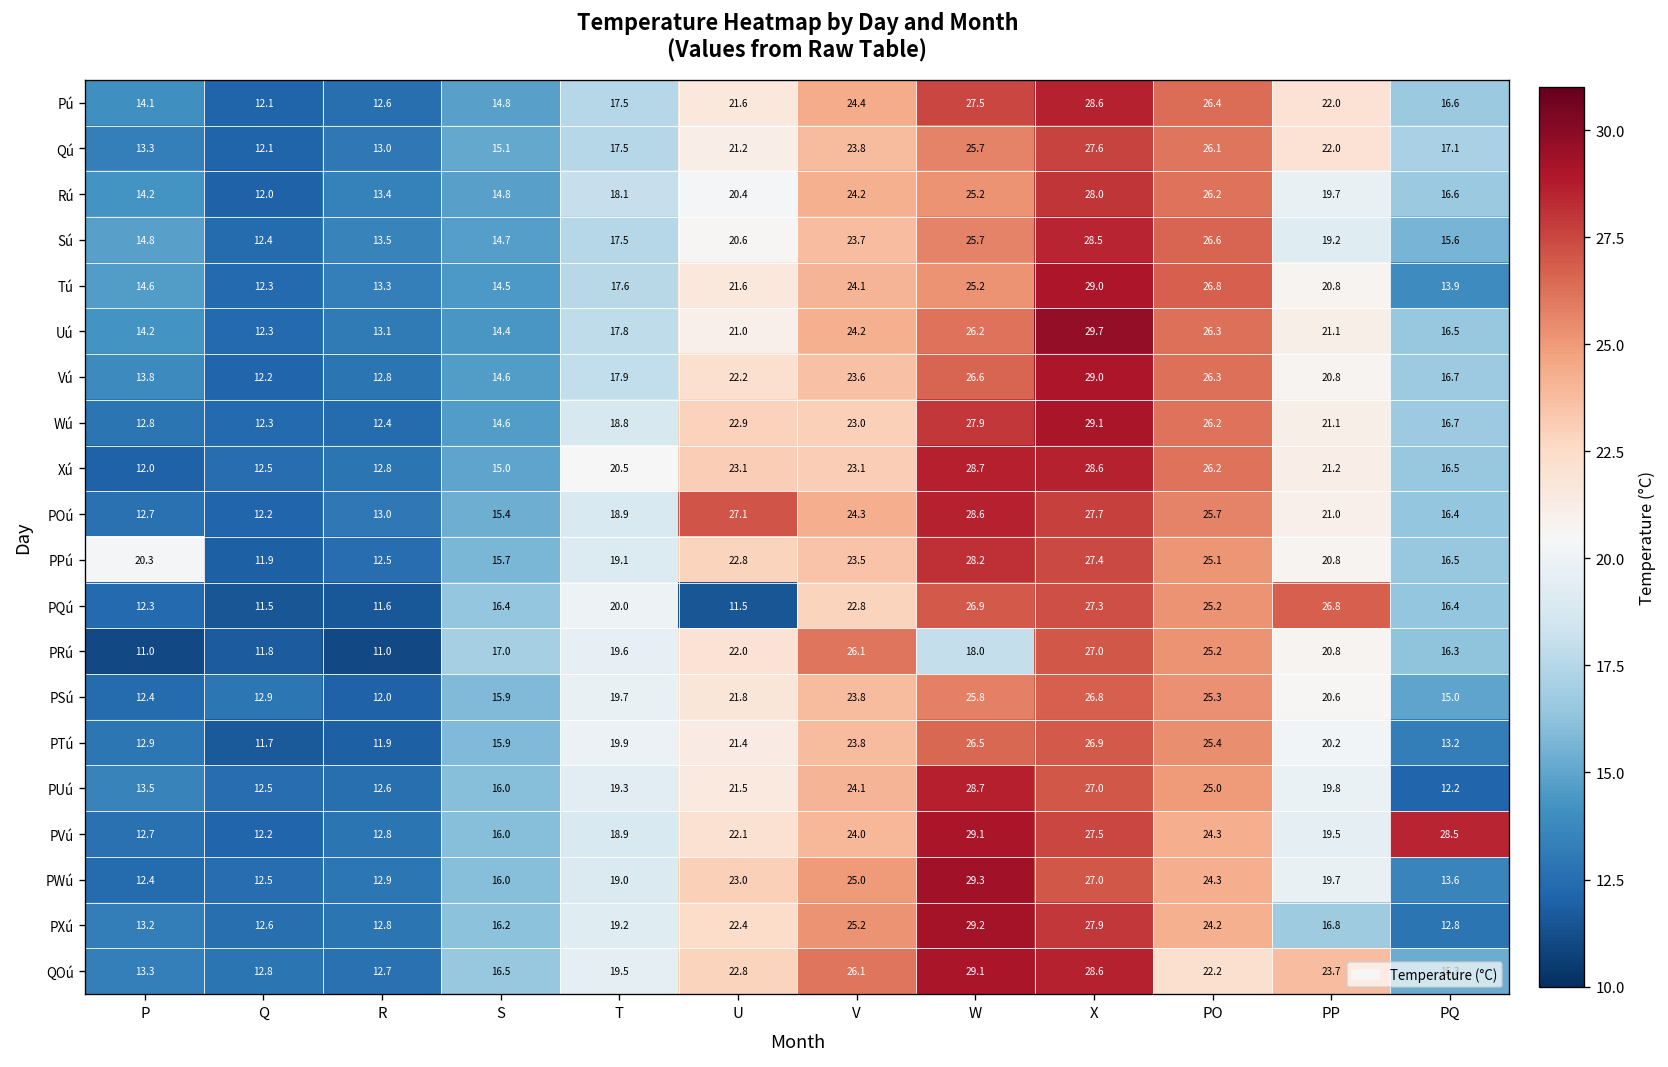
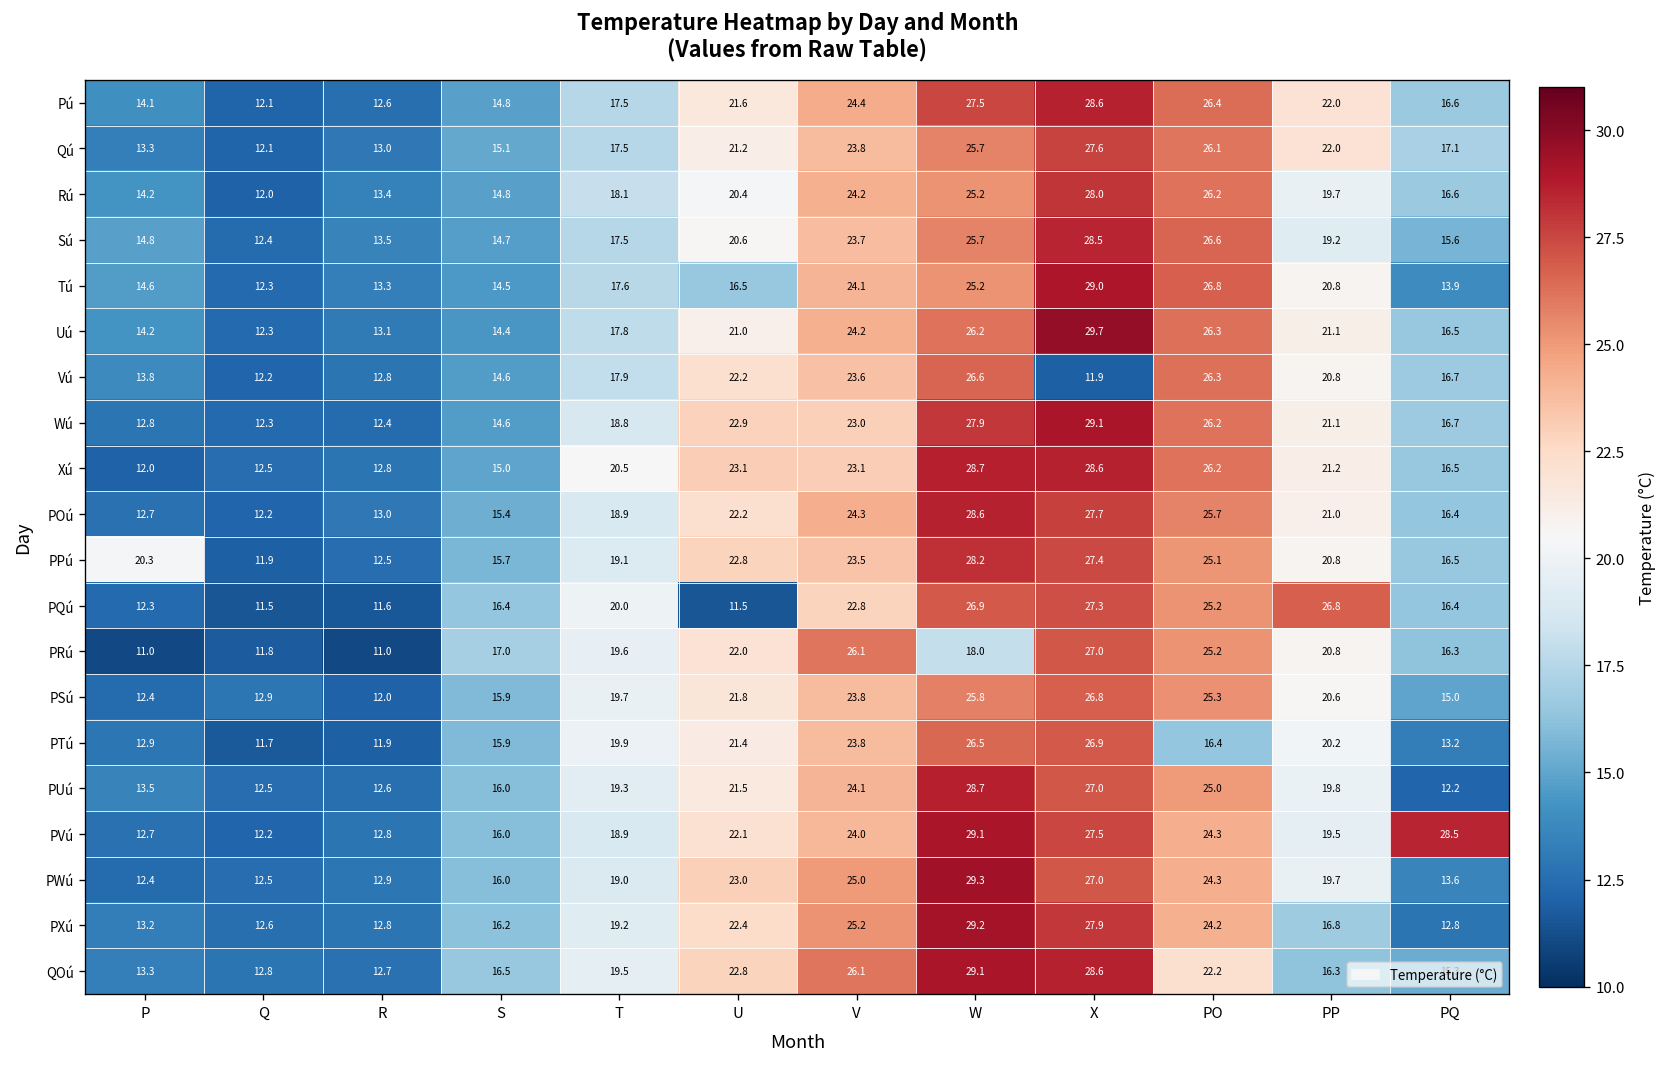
Tú, U: 21.6 -> 16.5
Vú, X: 29.0 -> 11.9
POú, U: 27.1 -> 22.2
PTú, PO: 25.4 -> 16.4
QOú, PP: 23.7 -> 16.3
